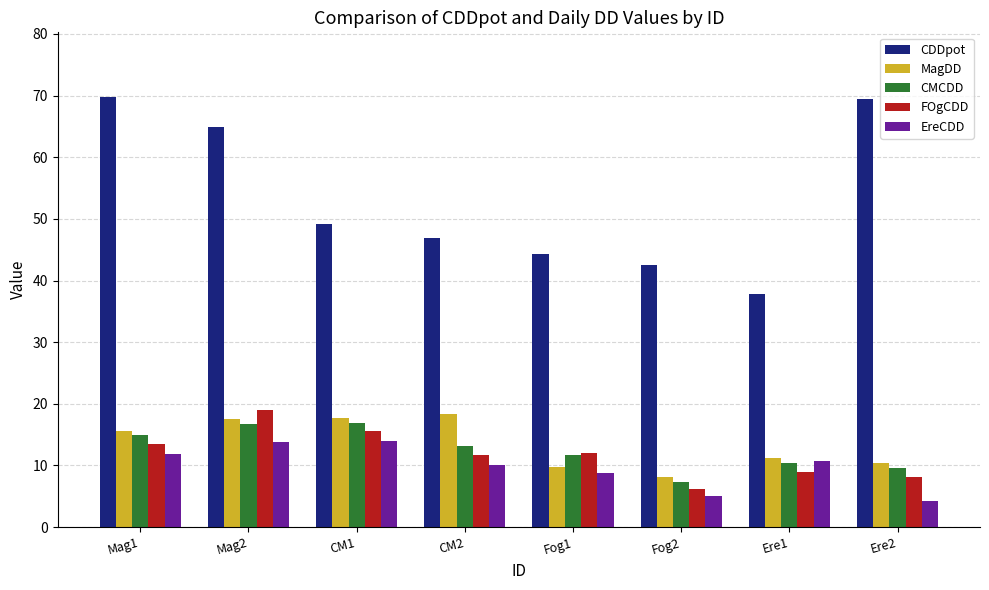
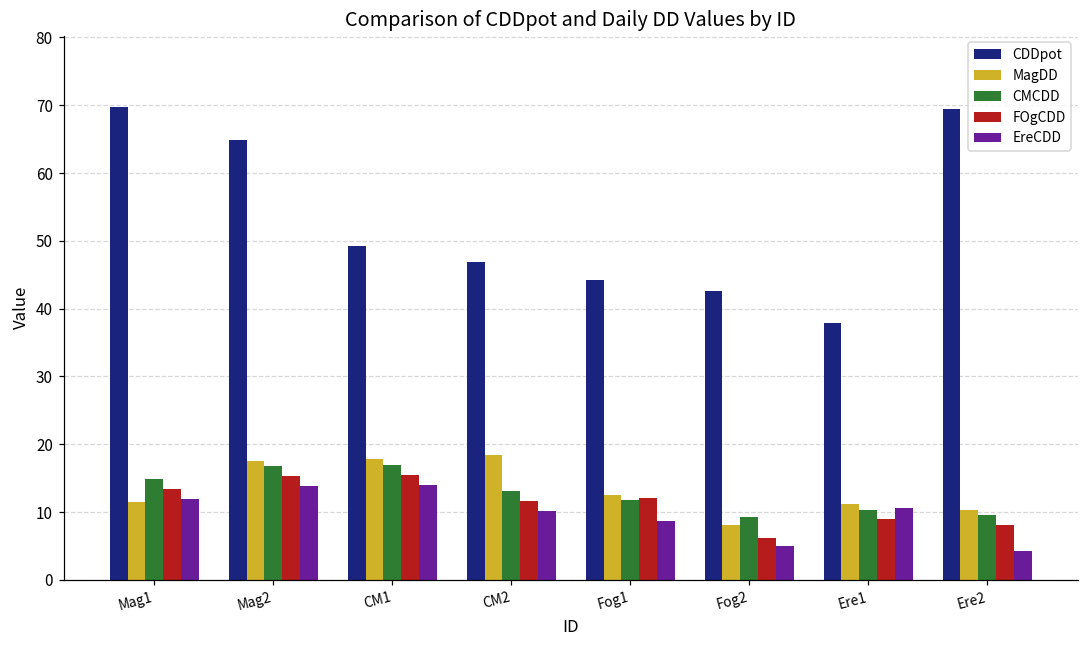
MagDD, Mag1: 16 -> 11
FOgCDD, Mag2: 19 -> 15
MagDD, Fog1: 10 -> 13
CMCDD, Fog2: 7 -> 9
